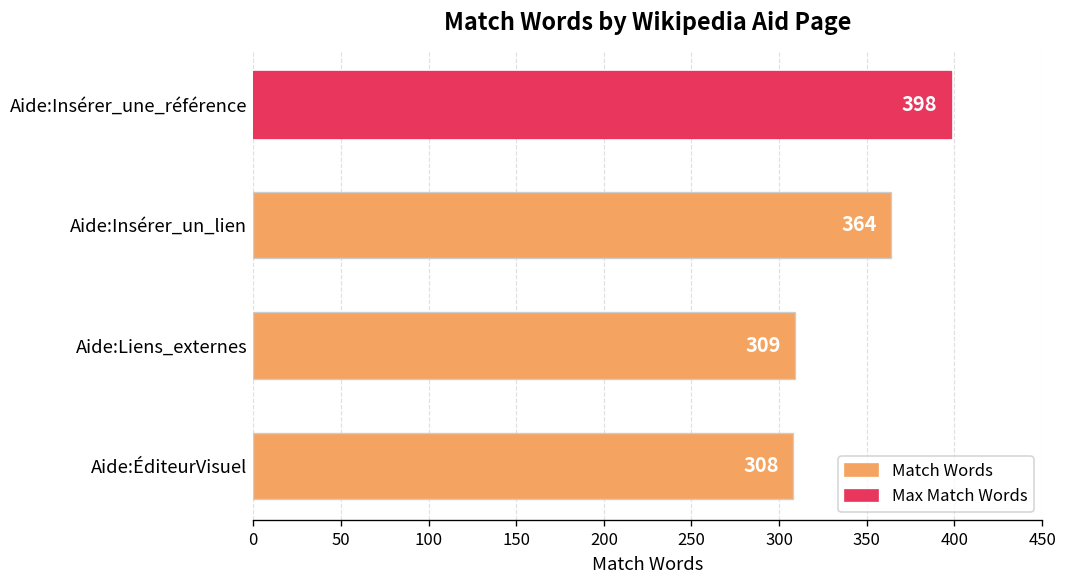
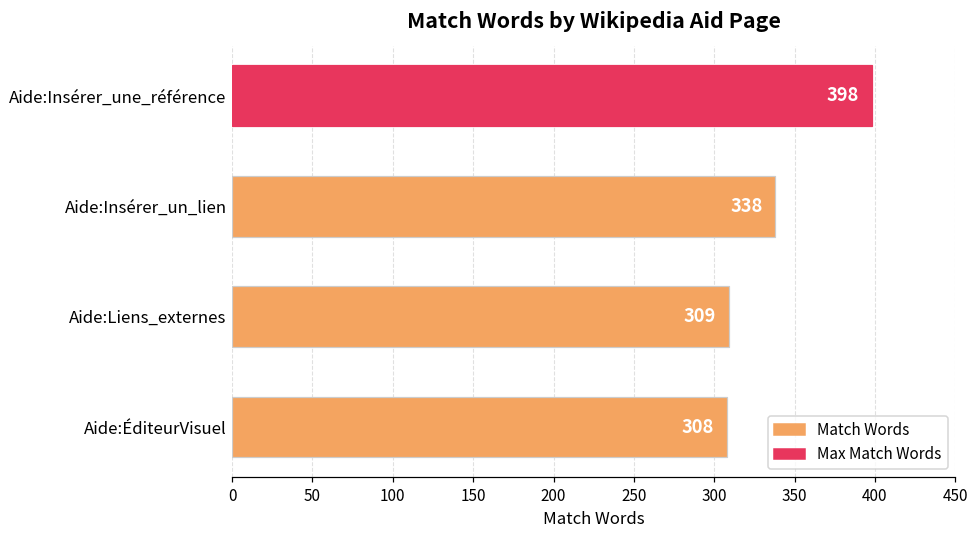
Aide:Insérer_un_lien: 364 -> 338
